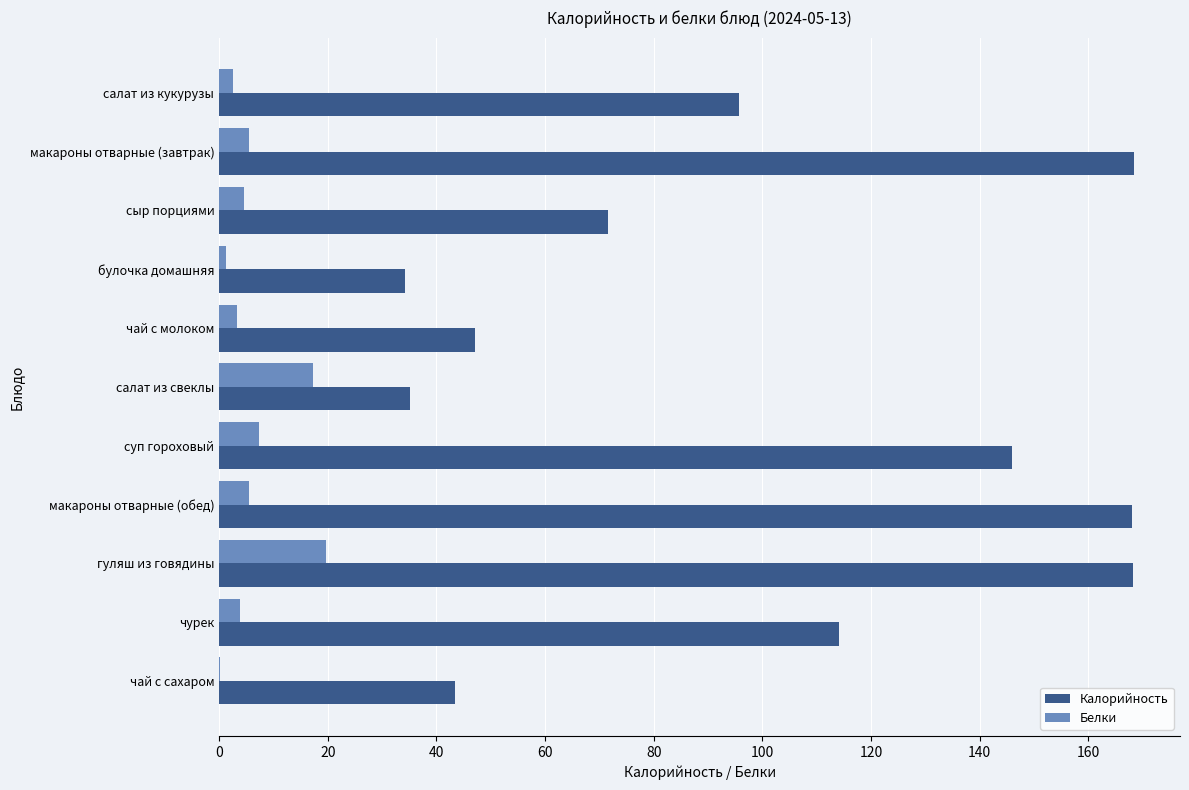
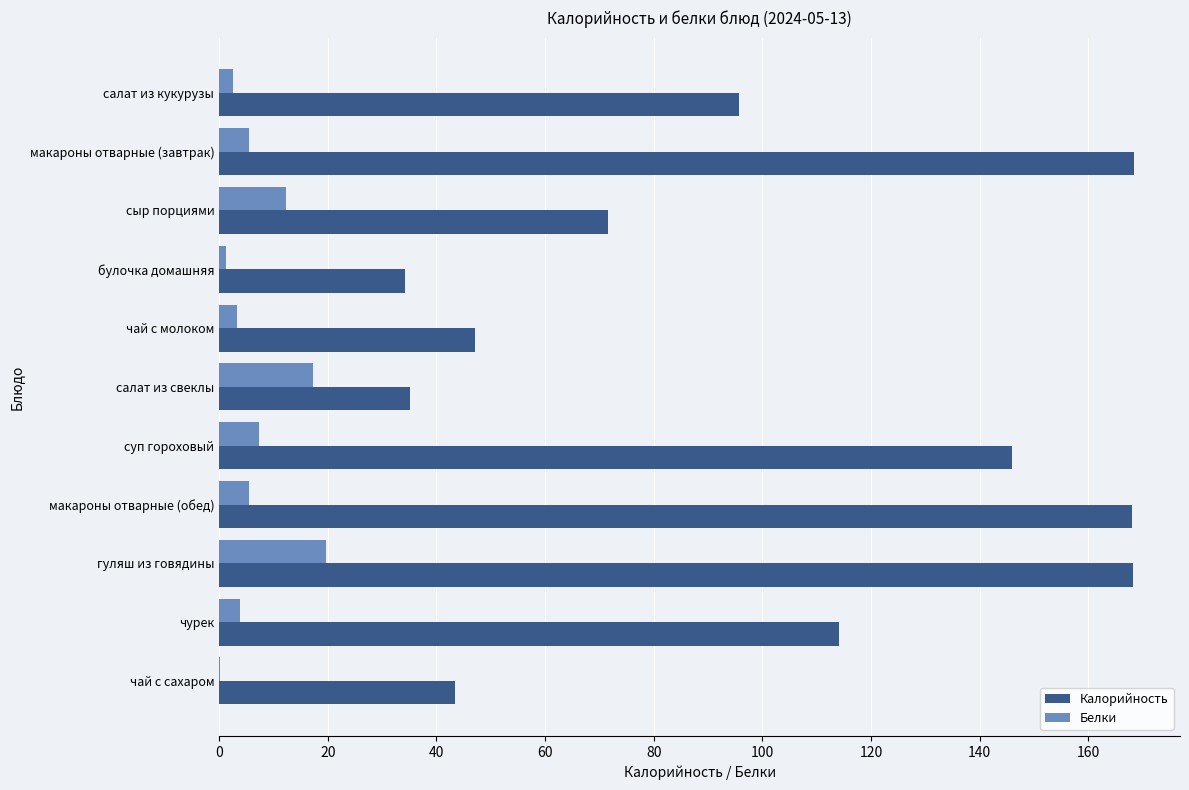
Белки, сыр порциями: 5 -> 12
